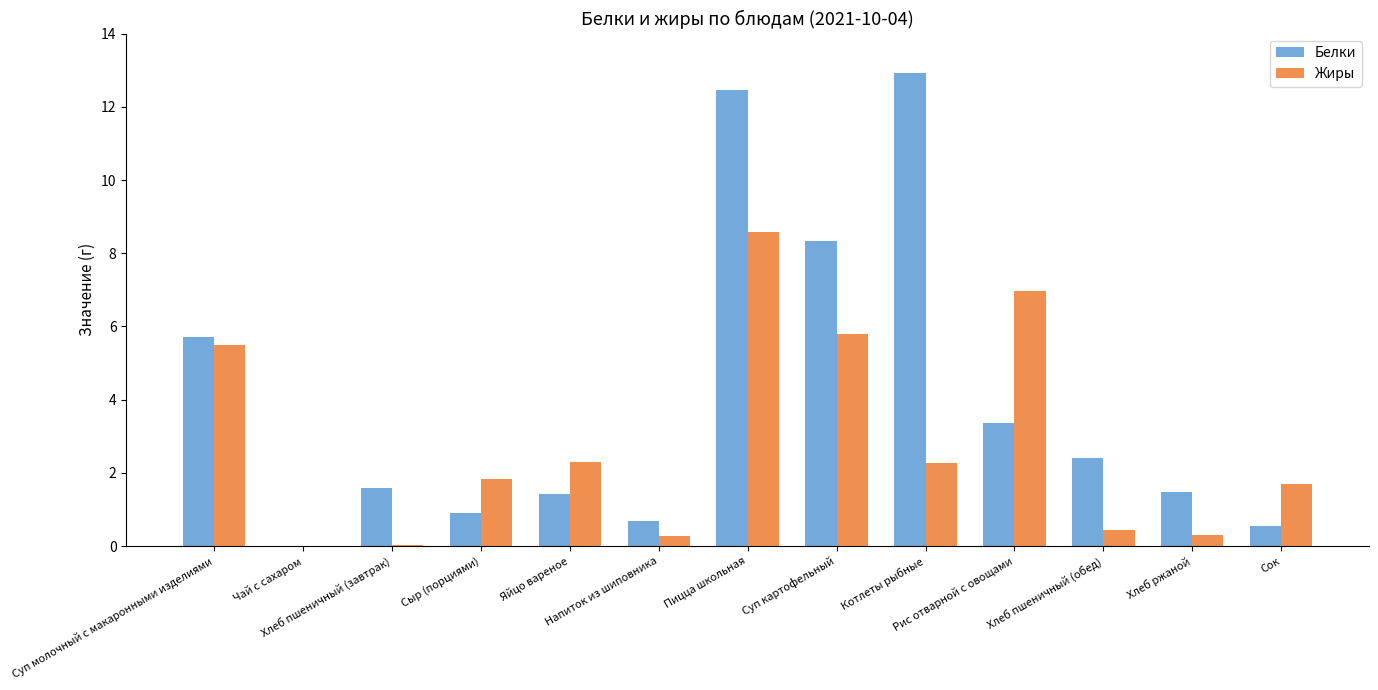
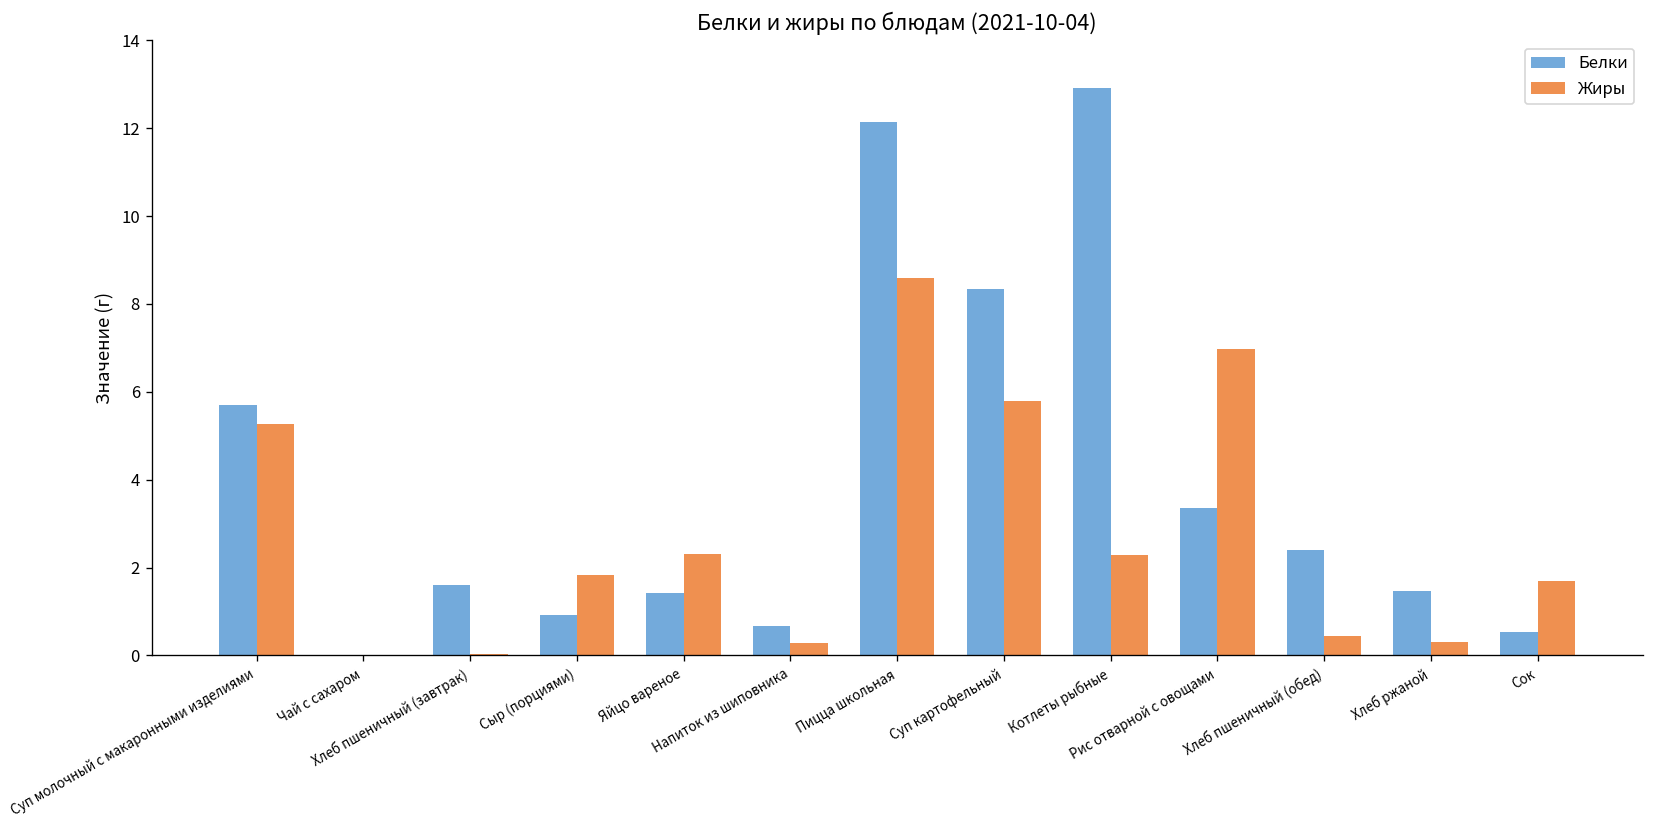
Жиры, Суп молочный с макаронными изделиями: 5.5 -> 5.3
Белки, Пицца школьная: 12.5 -> 12.2
